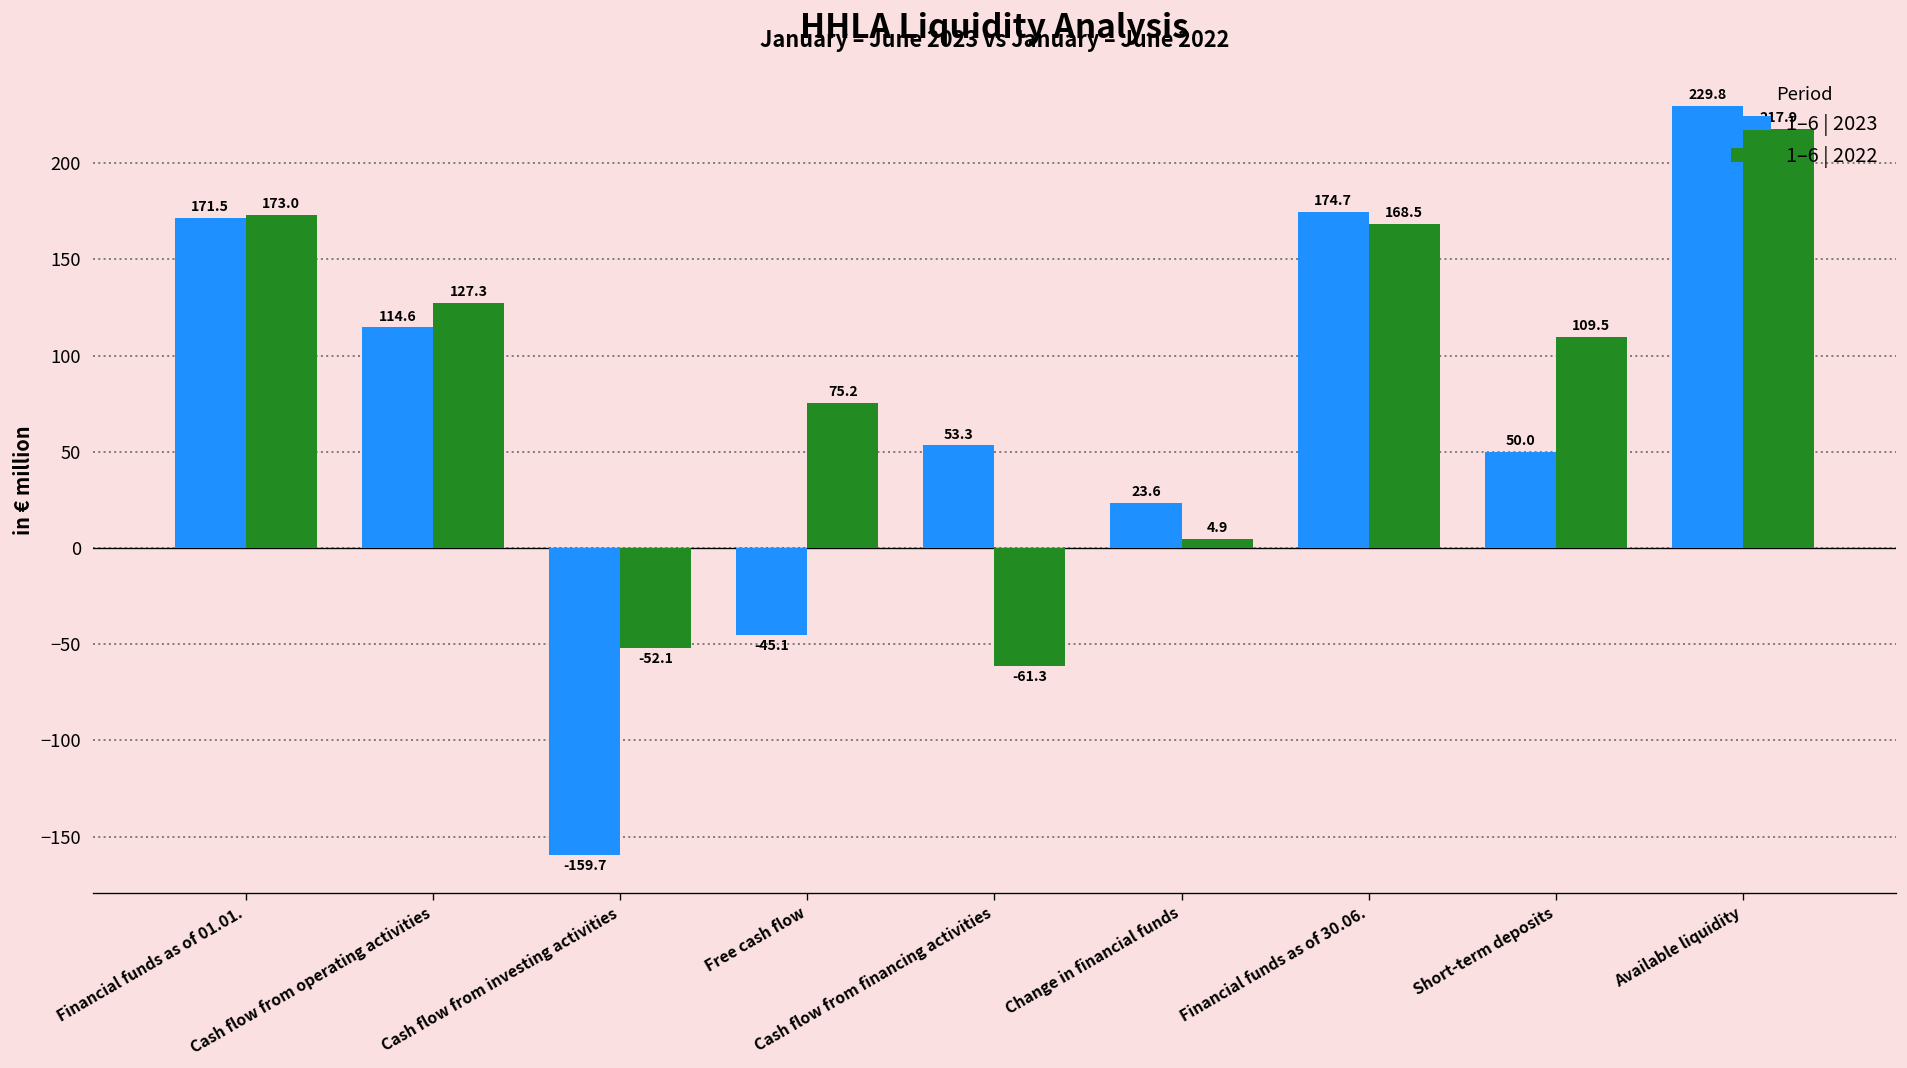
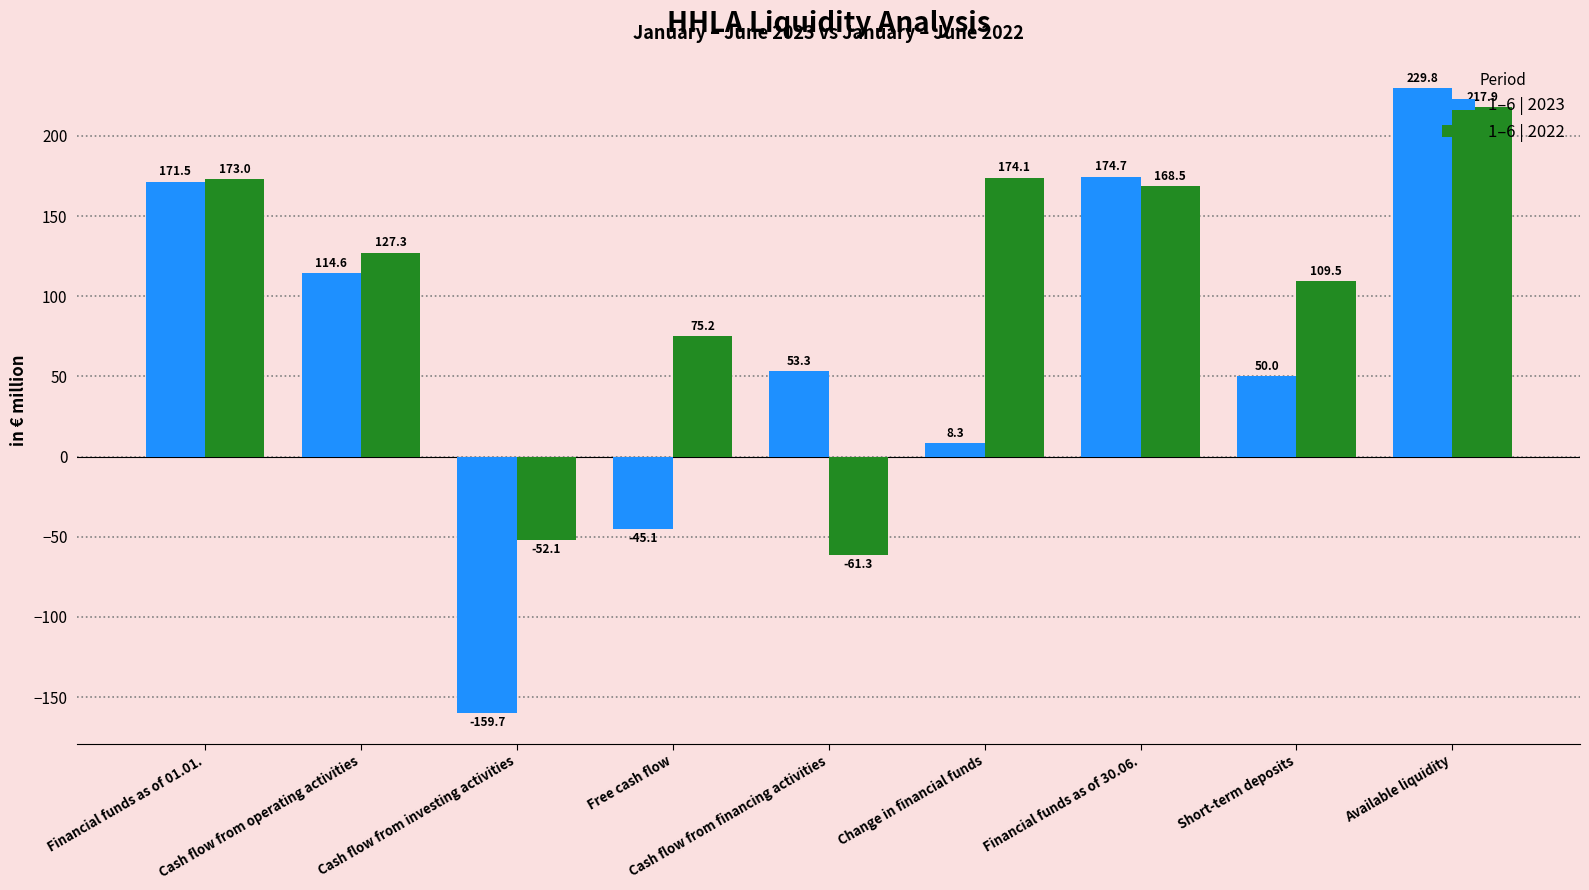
1–6 | 2023, Change in financial funds: 23.6 -> 8.3
1–6 | 2022, Change in financial funds: 4.9 -> 174.1
